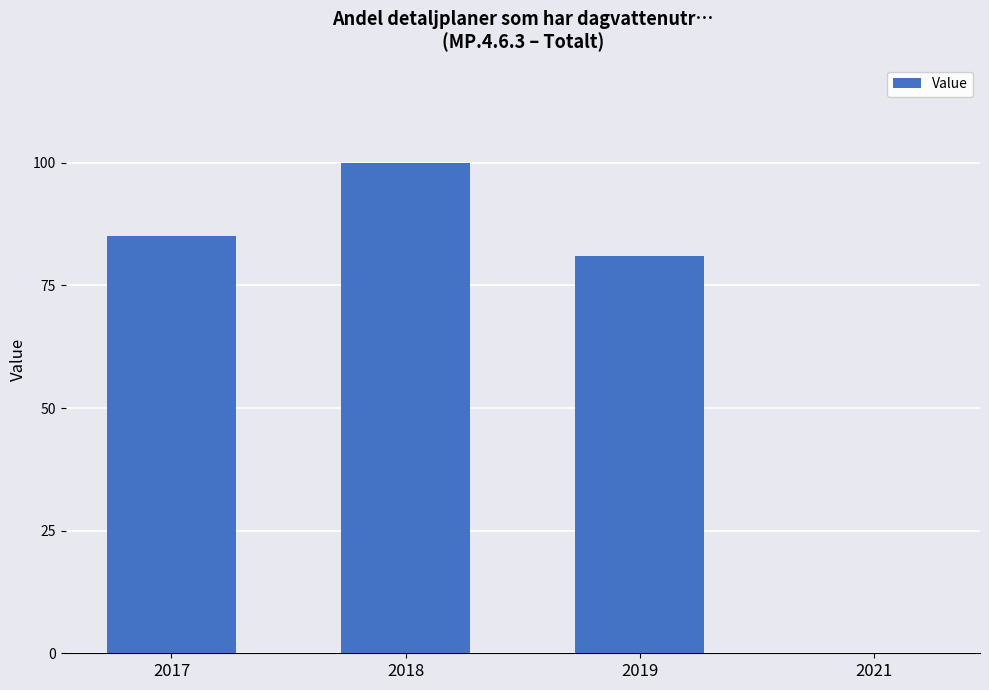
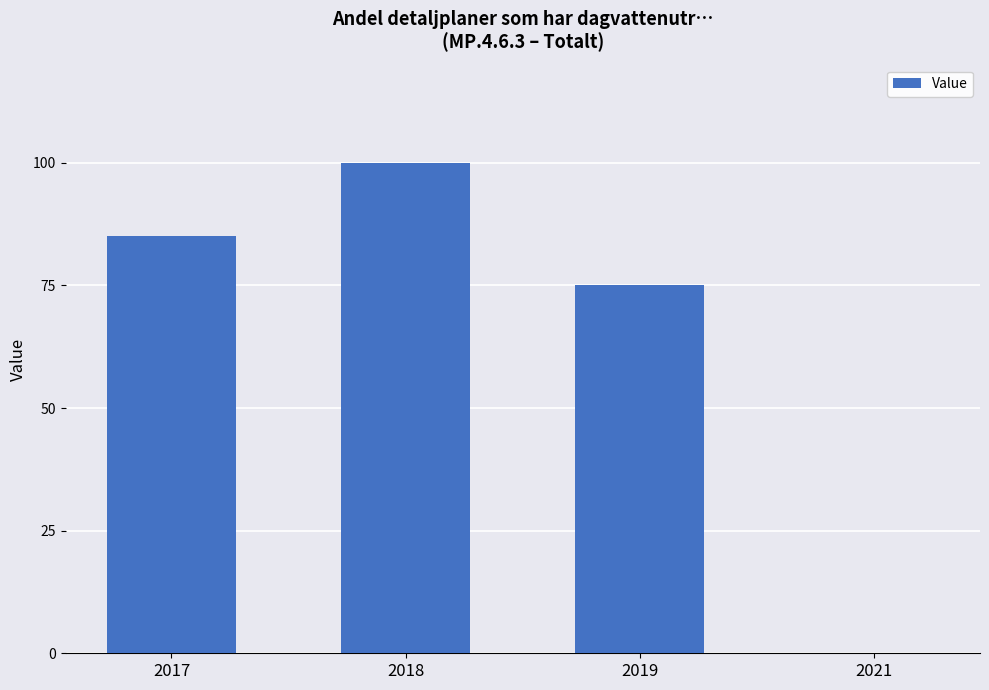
2019: 81 -> 75
